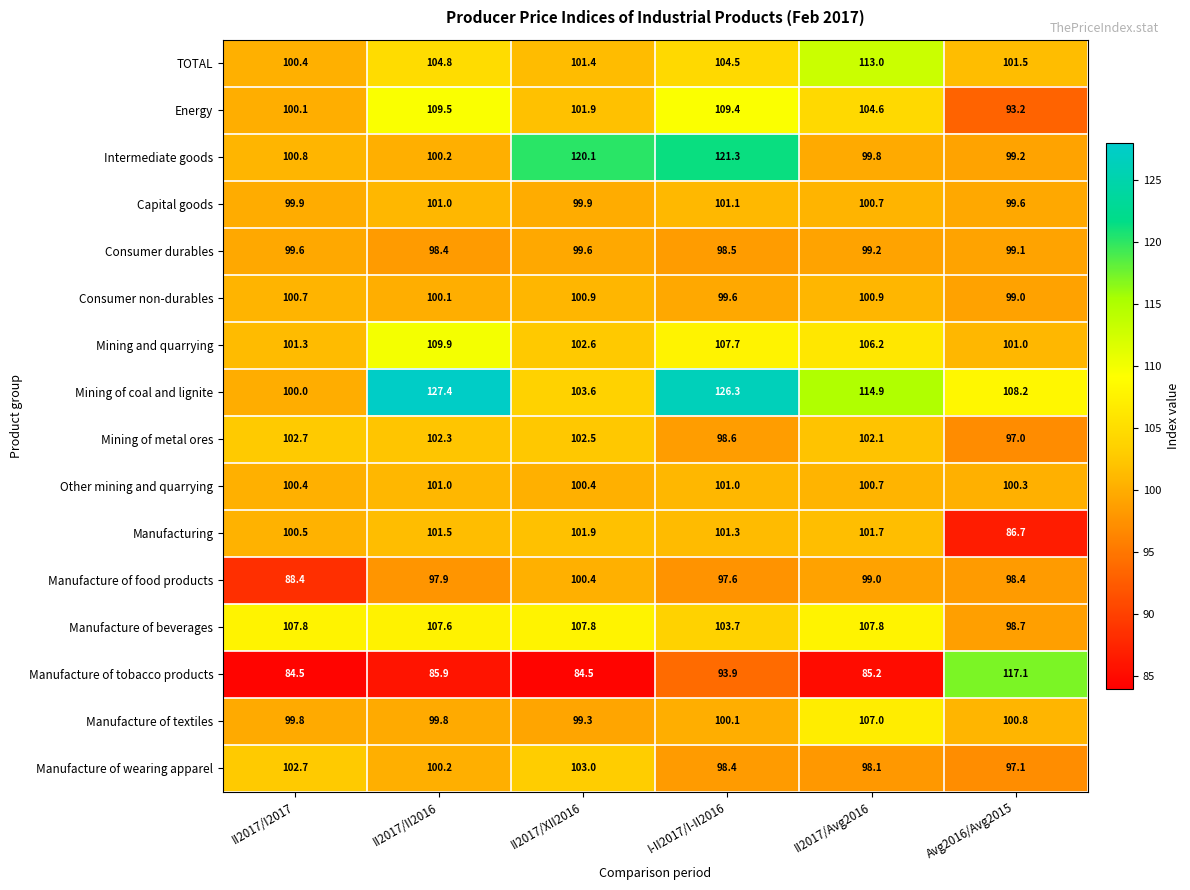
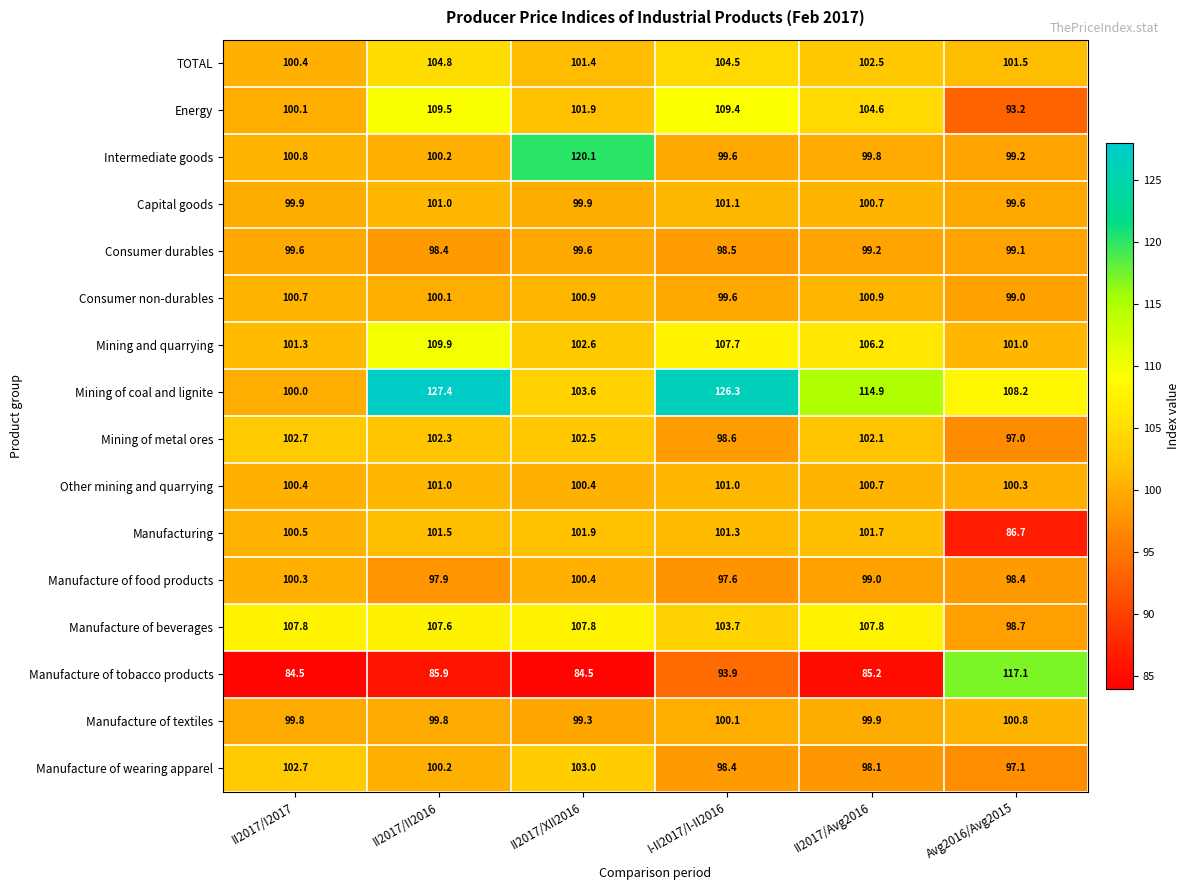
TOTAL, II2017/Avg2016: 113.0 -> 102.5
Intermediate goods, I-II2017/I-II2016: 121.3 -> 99.6
Manufacture of food products, II2017/I2017: 88.4 -> 100.3
Manufacture of textiles, II2017/Avg2016: 107.0 -> 99.9
